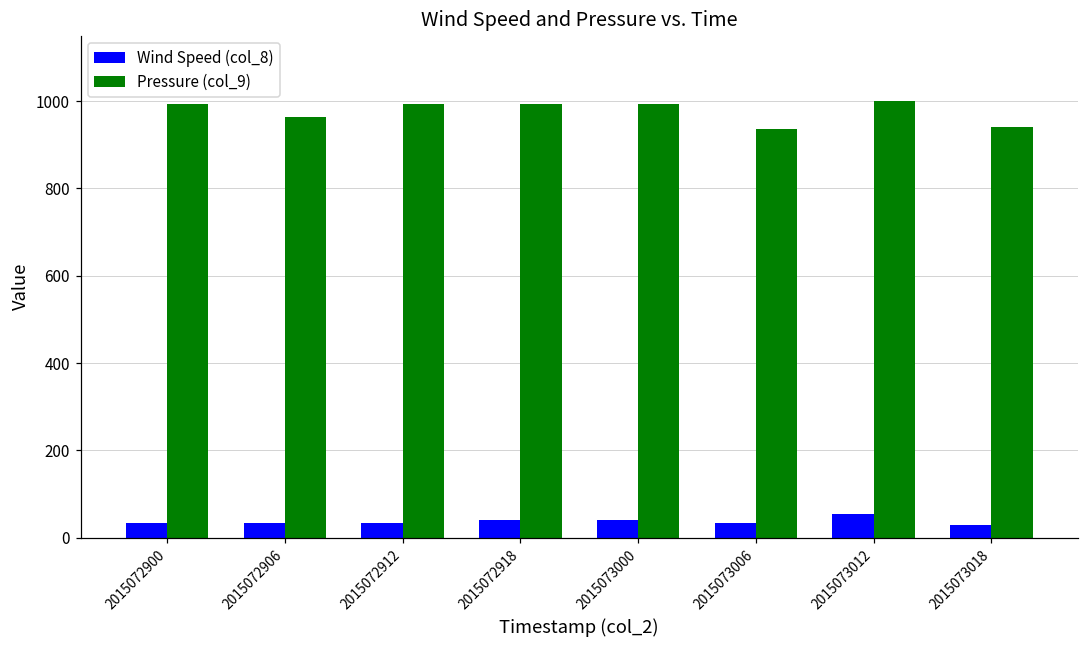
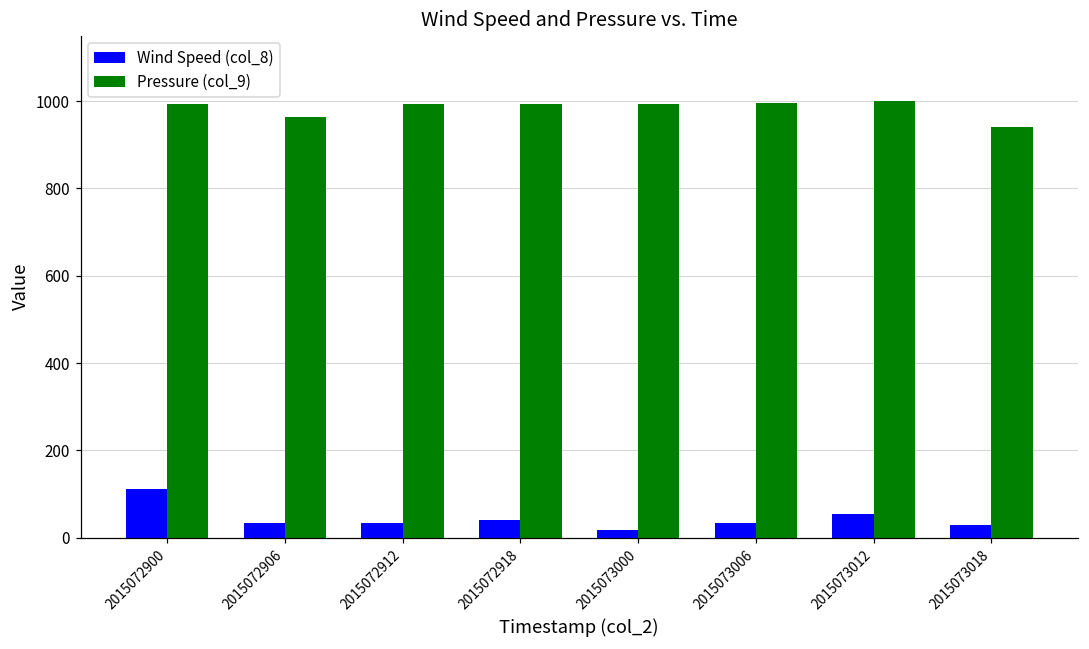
Wind Speed (col_8), 2015072900: 40 -> 110
Wind Speed (col_8), 2015073000: 40 -> 20
Pressure (col_9), 2015073006: 940 -> 1000
